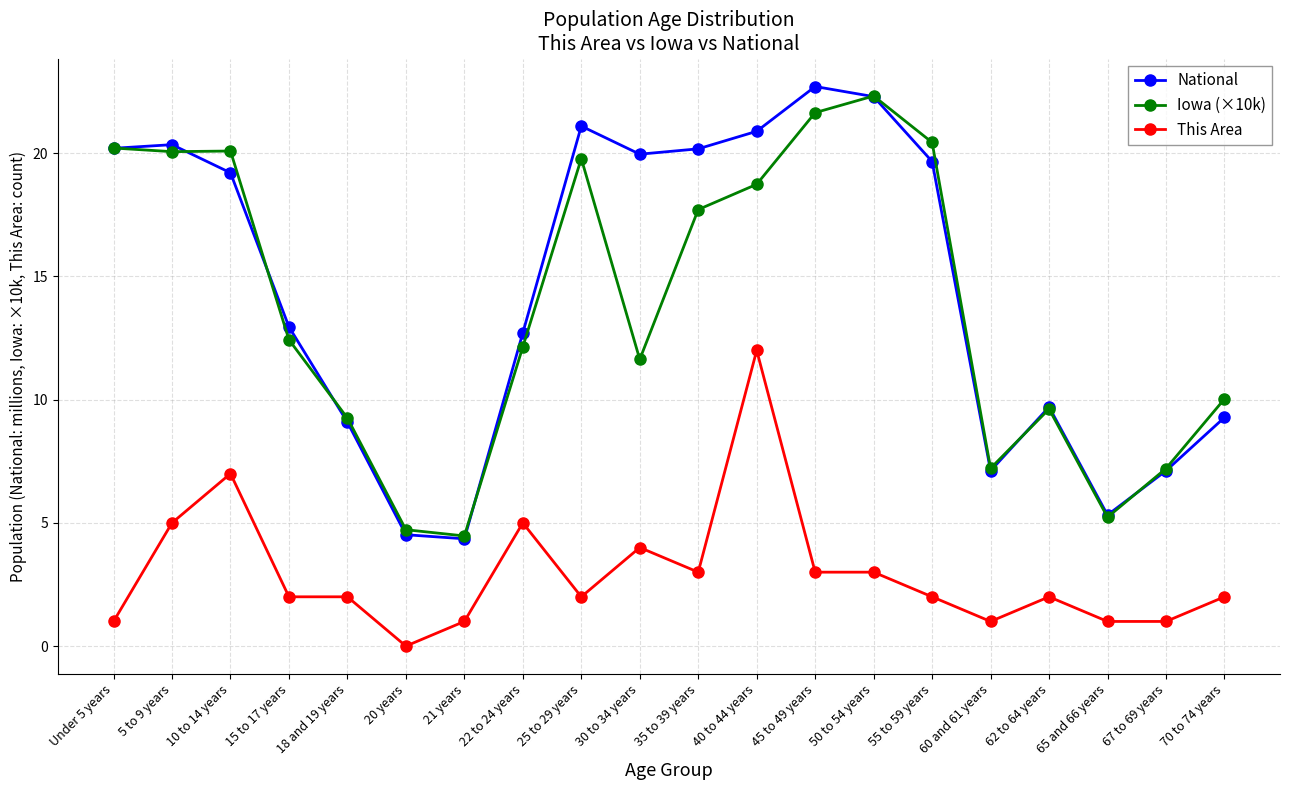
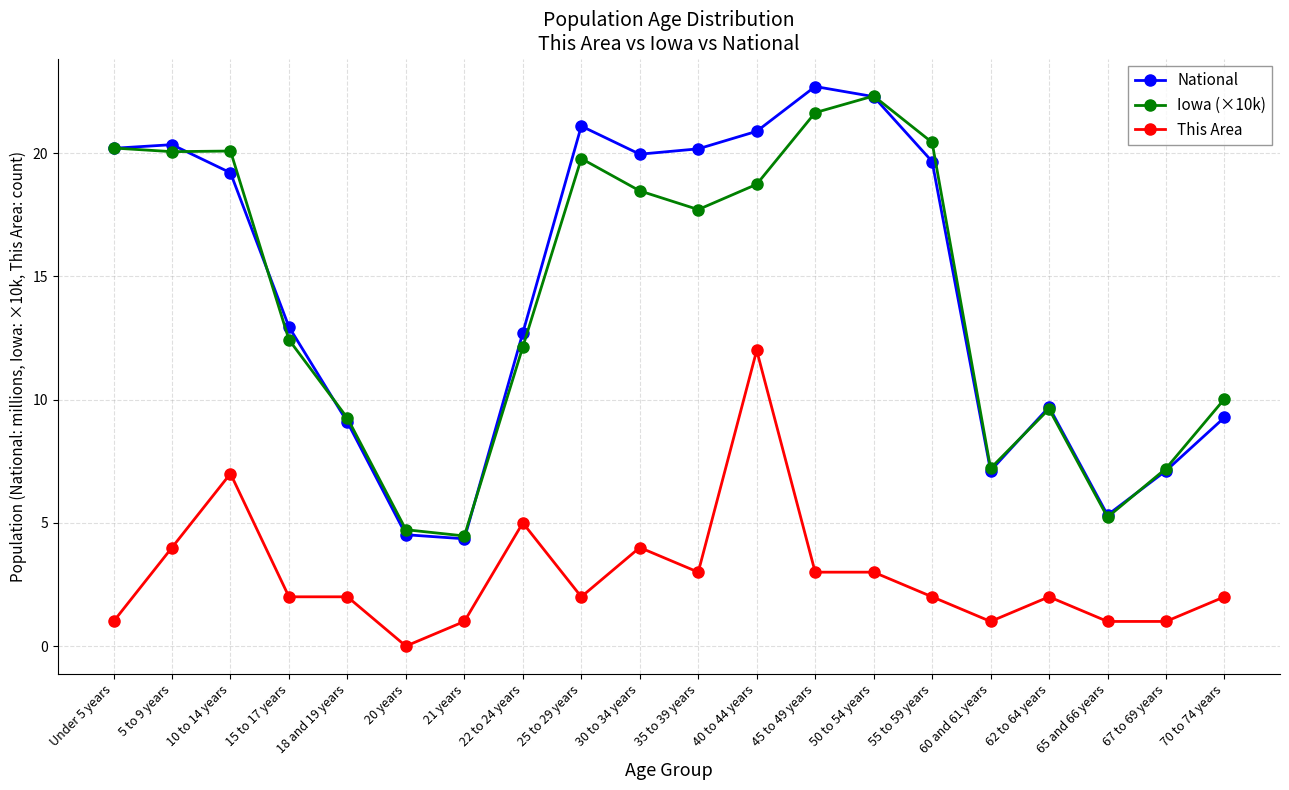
This Area, 5 to 9 years: 5 -> 4
Iowa (×10k), 30 to 34 years: 11.6 -> 18.5
